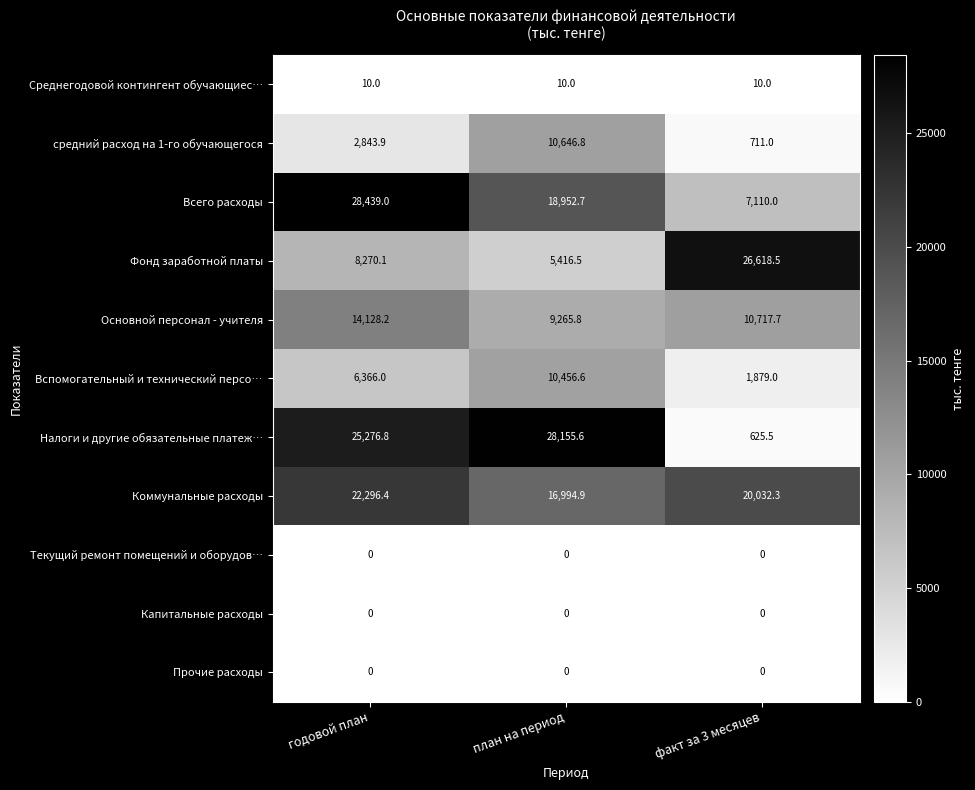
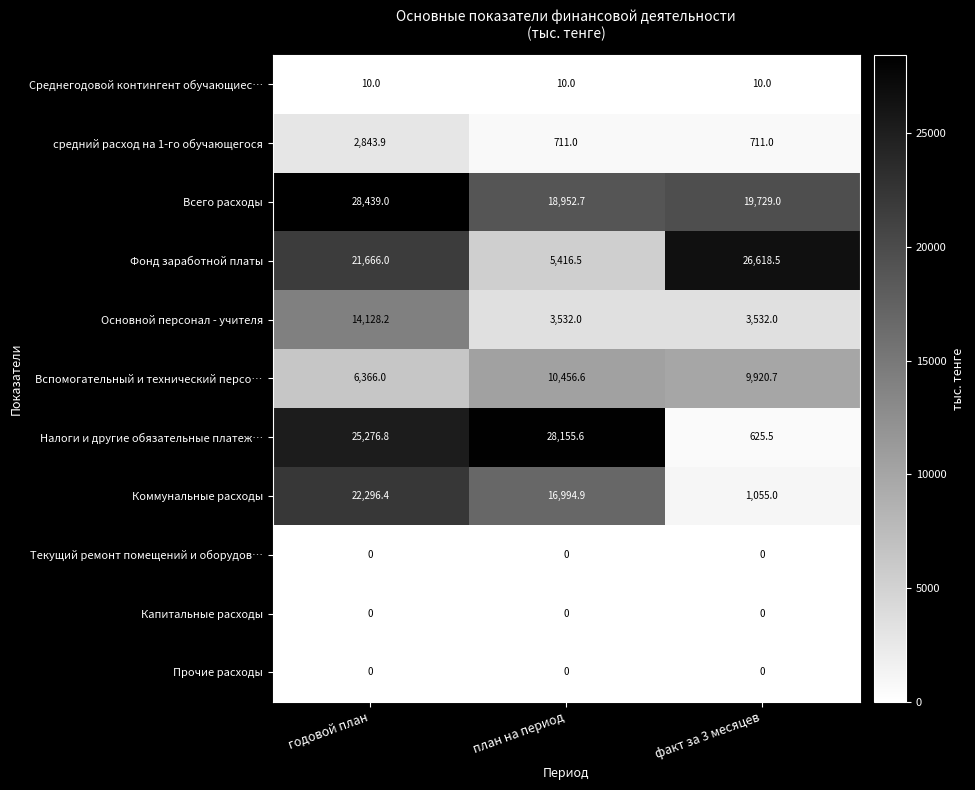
средний расход на 1-го обучающегося, план на период: 10,646.8 -> 711.0
Всего расходы, факт за 3 месяцев: 7,110.0 -> 19,729.0
Фонд заработной платы, годовой план: 8,270.1 -> 21,666.0
Основной персонал - учителя, план на период: 9,265.8 -> 3,532.0
Основной персонал - учителя, факт за 3 месяцев: 10,717.7 -> 3,532.0
Вспомогательный и технический персо…, факт за 3 месяцев: 1,879.0 -> 9,920.7
Коммунальные расходы, факт за 3 месяцев: 20,032.3 -> 1,055.0
